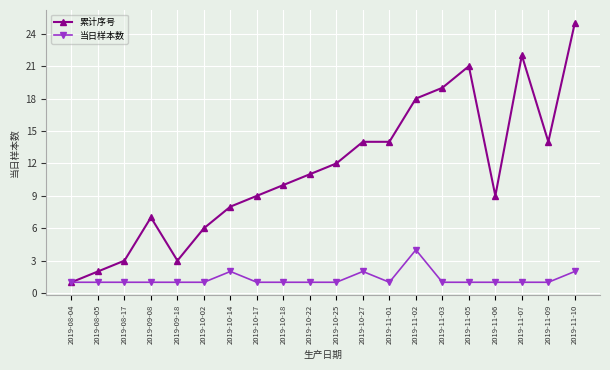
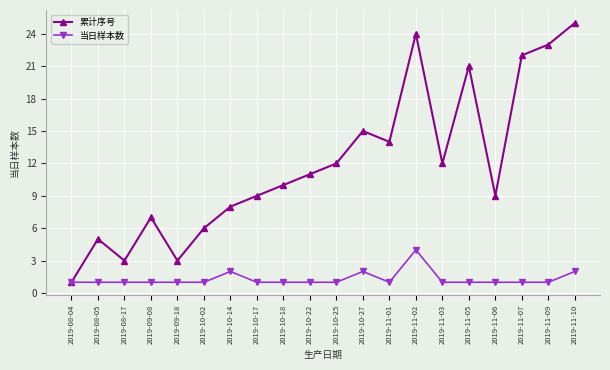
累计序号, 2019-08-05: 2 -> 5
累计序号, 2019-10-27: 14 -> 15
累计序号, 2019-11-02: 18 -> 24
累计序号, 2019-11-03: 19 -> 12
累计序号, 2019-11-09: 14 -> 23
